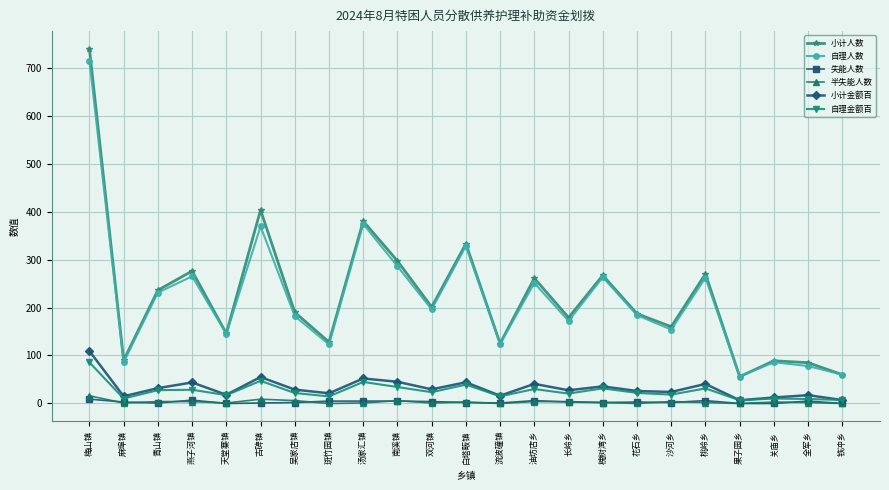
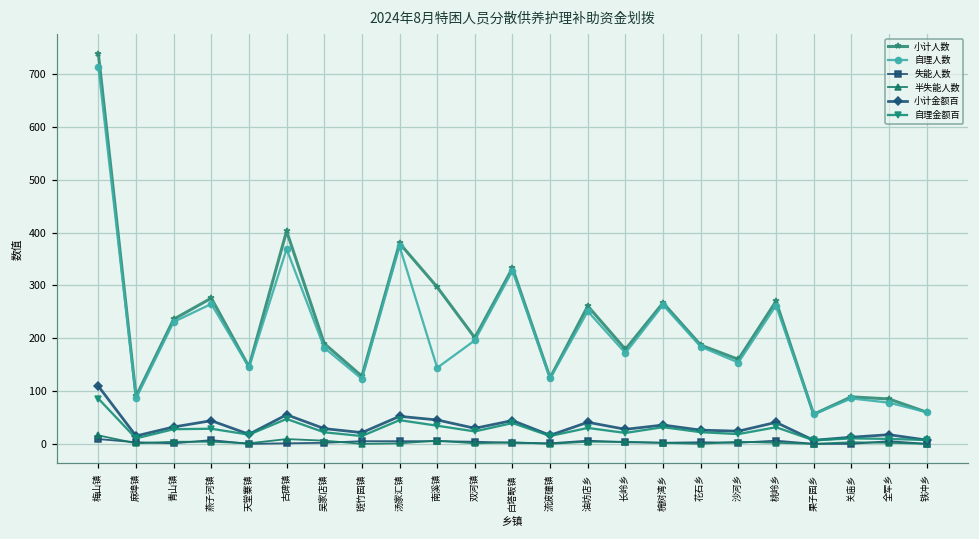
自理人数, 南溪镇: 290 -> 140
